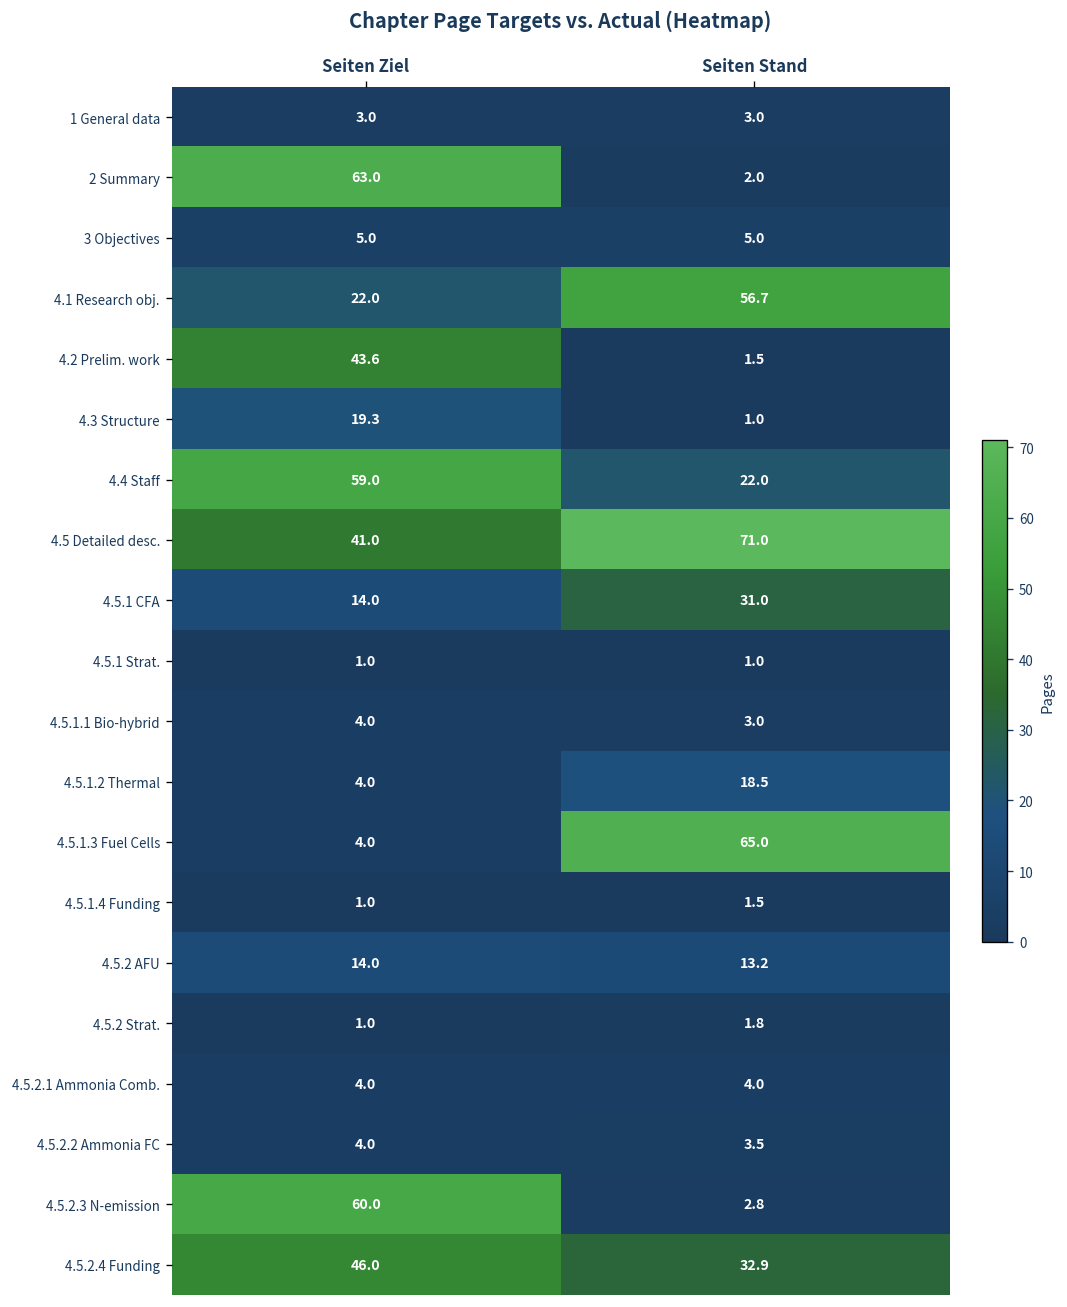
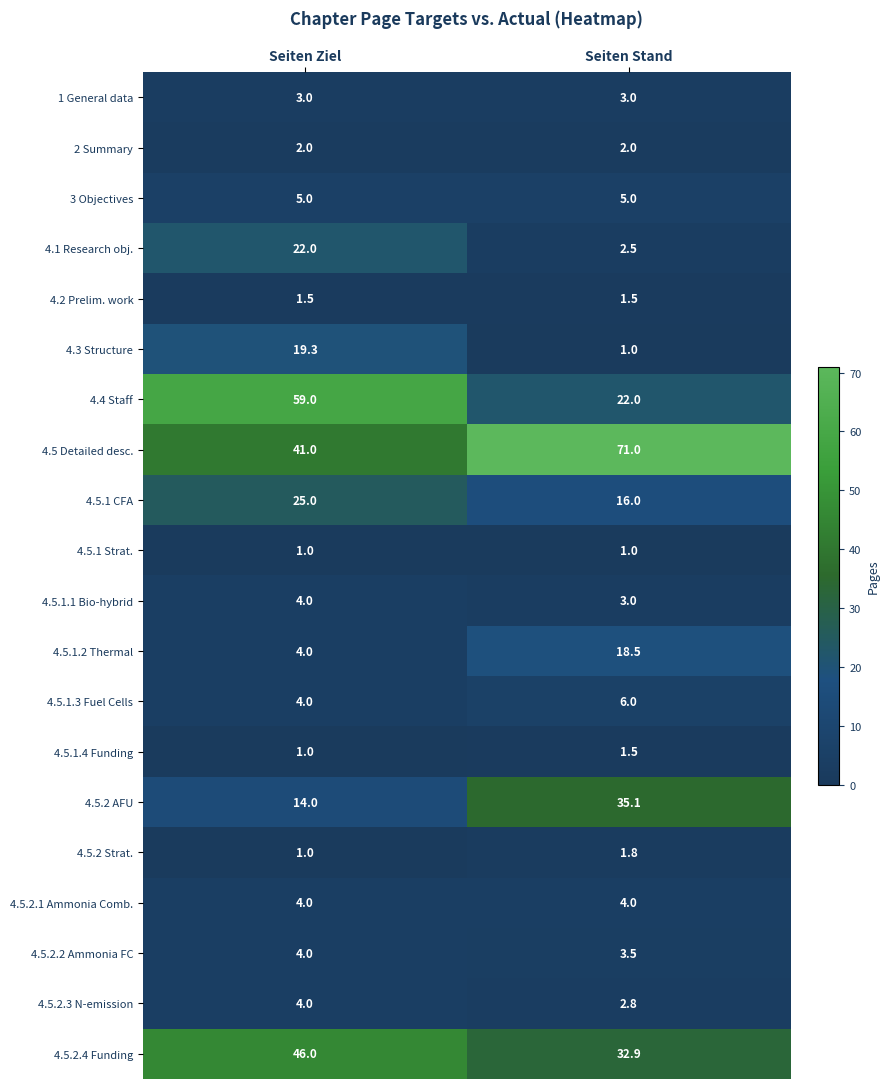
2 Summary, Seiten Ziel: 63.0 -> 2.0
4.1 Research obj., Seiten Stand: 56.7 -> 2.5
4.2 Prelim. work, Seiten Ziel: 43.6 -> 1.5
4.5.1 CFA, Seiten Ziel: 14.0 -> 25.0
4.5.1 CFA, Seiten Stand: 31.0 -> 16.0
4.5.1.3 Fuel Cells, Seiten Stand: 65.0 -> 6.0
4.5.2 AFU, Seiten Stand: 13.2 -> 35.1
4.5.2.3 N-emission, Seiten Ziel: 60.0 -> 4.0
